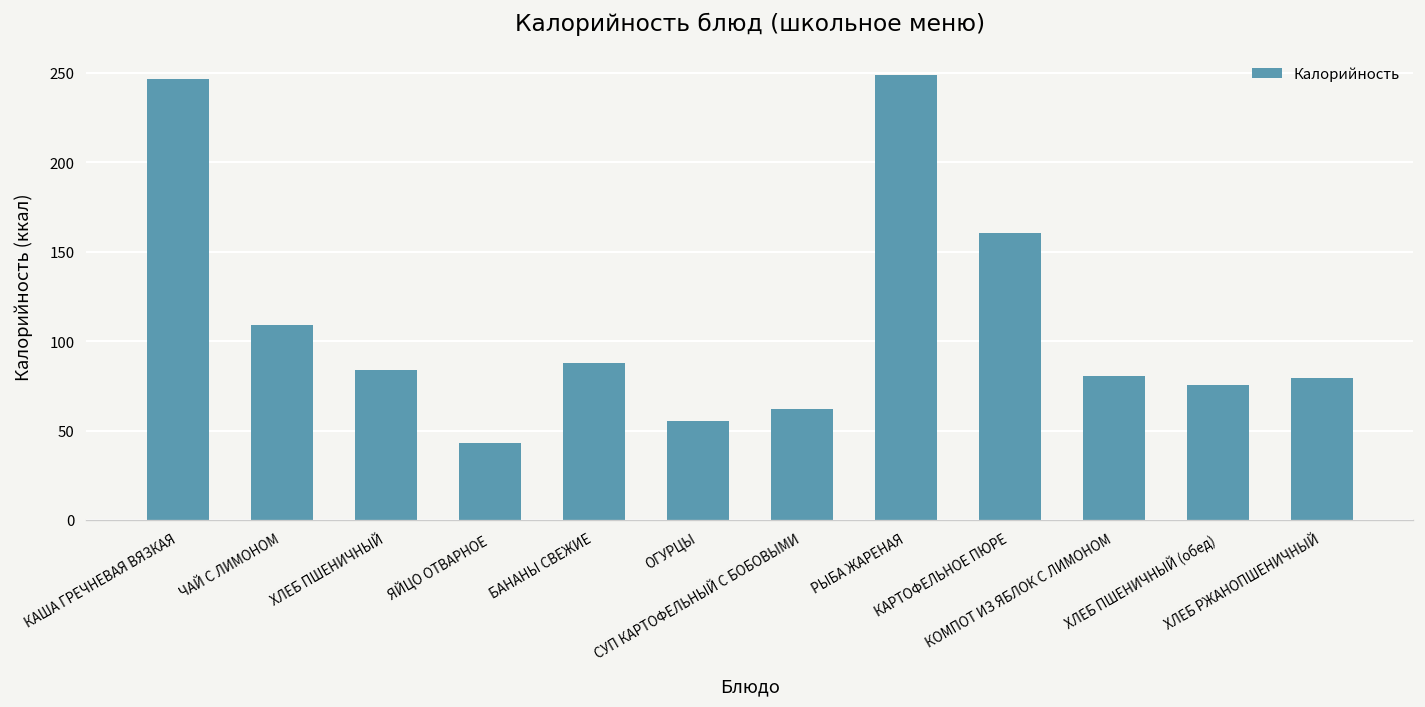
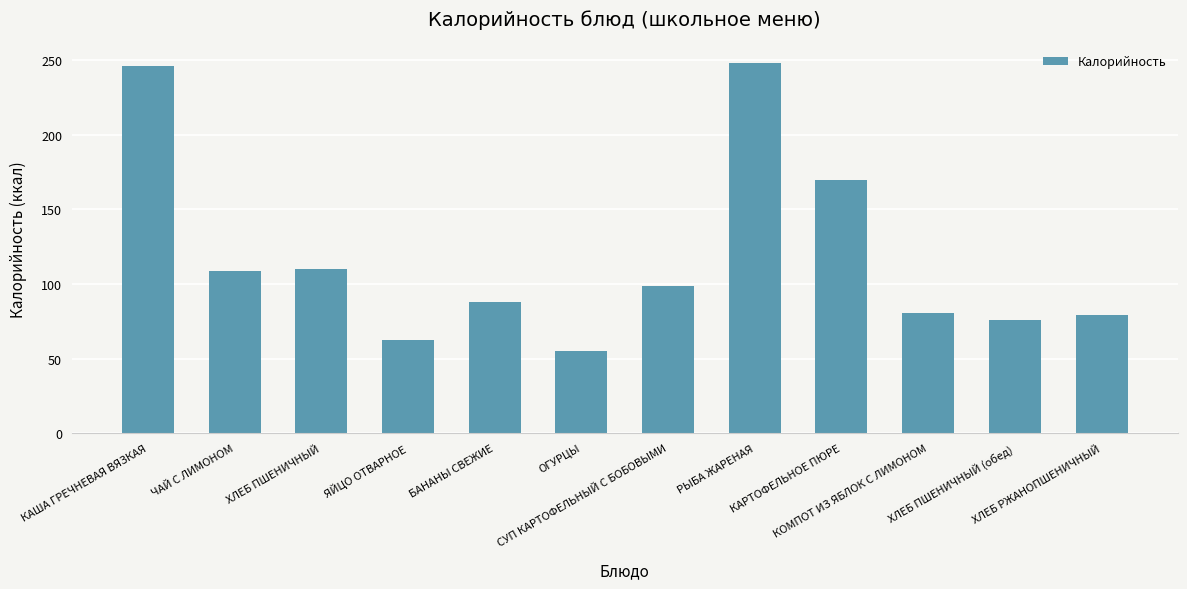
ХЛЕБ ПШЕНИЧНЫЙ: 84 -> 110
ЯЙЦО ОТВАРНОЕ: 43 -> 63
СУП КАРТОФЕЛЬНЫЙ С БОБОВЫМИ: 62 -> 99
КАРТОФЕЛЬНОЕ ПЮРЕ: 160 -> 170
